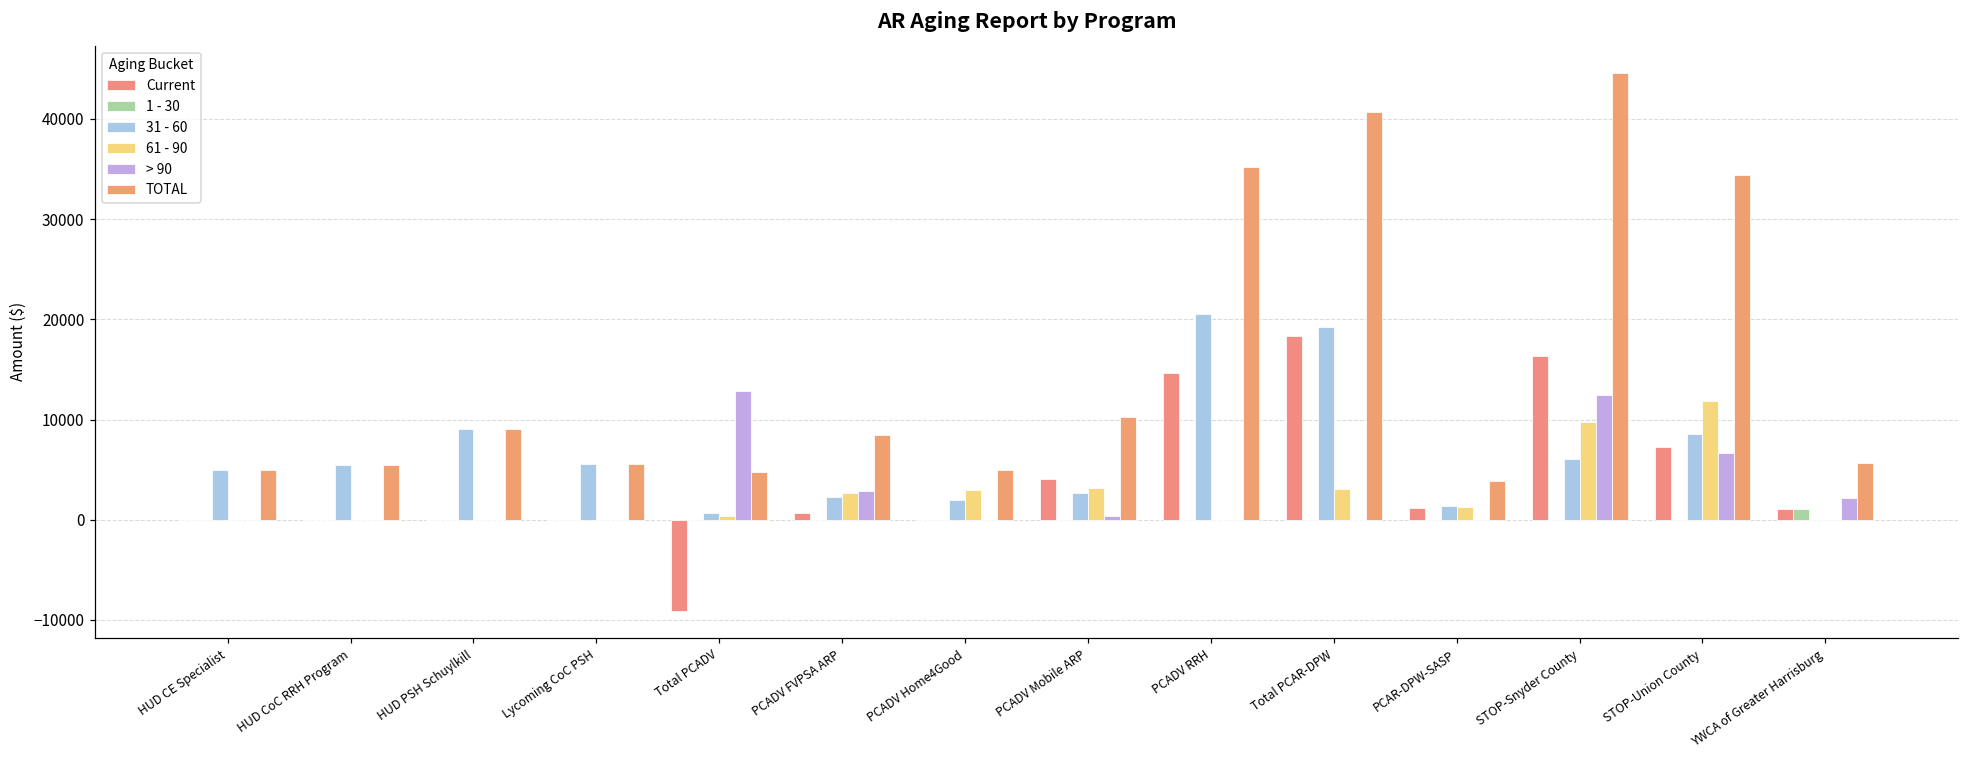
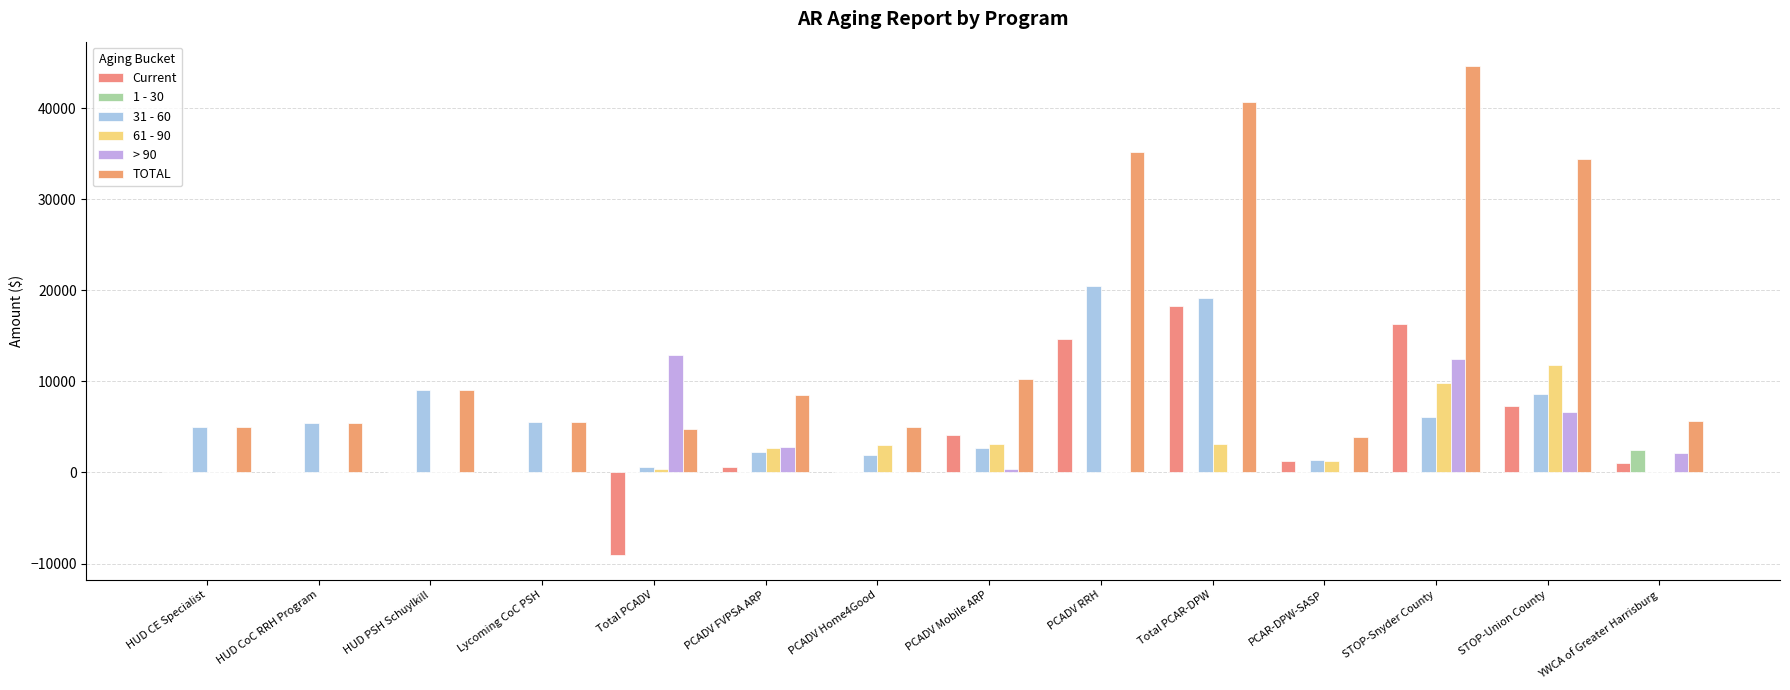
1 - 30, YWCA of Greater Harrisburg: 1000 -> 2000
